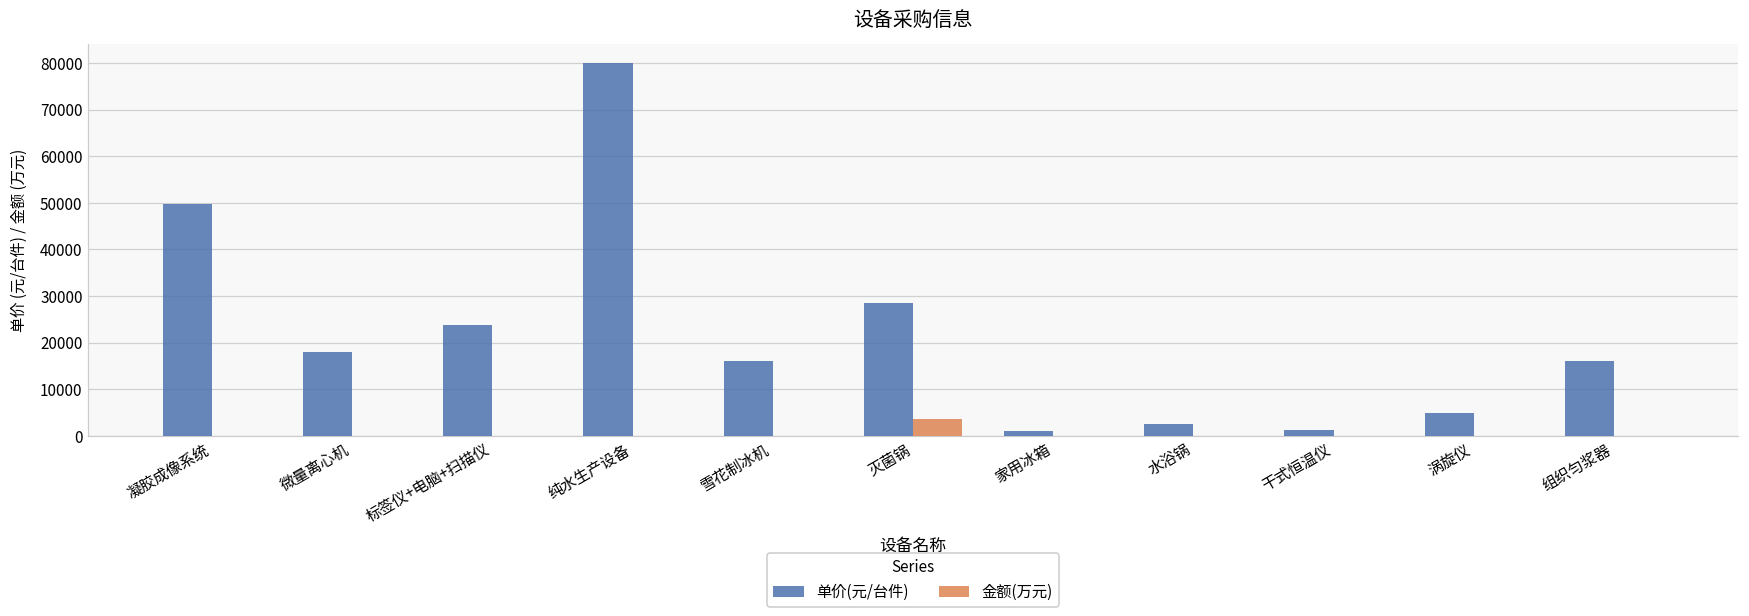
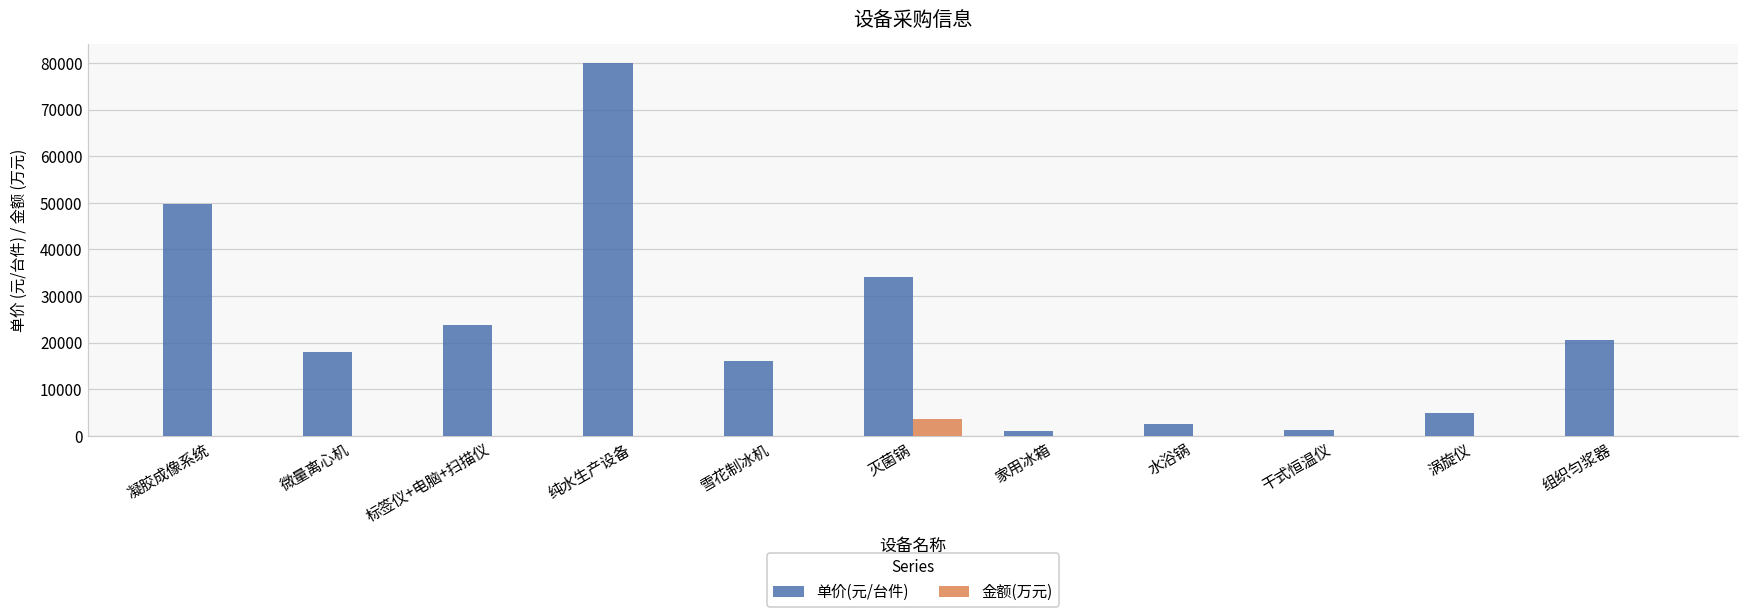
单价(元/台件), 灭菌锅: 29000 -> 34000
单价(元/台件), 组织匀浆器: 16000 -> 21000
